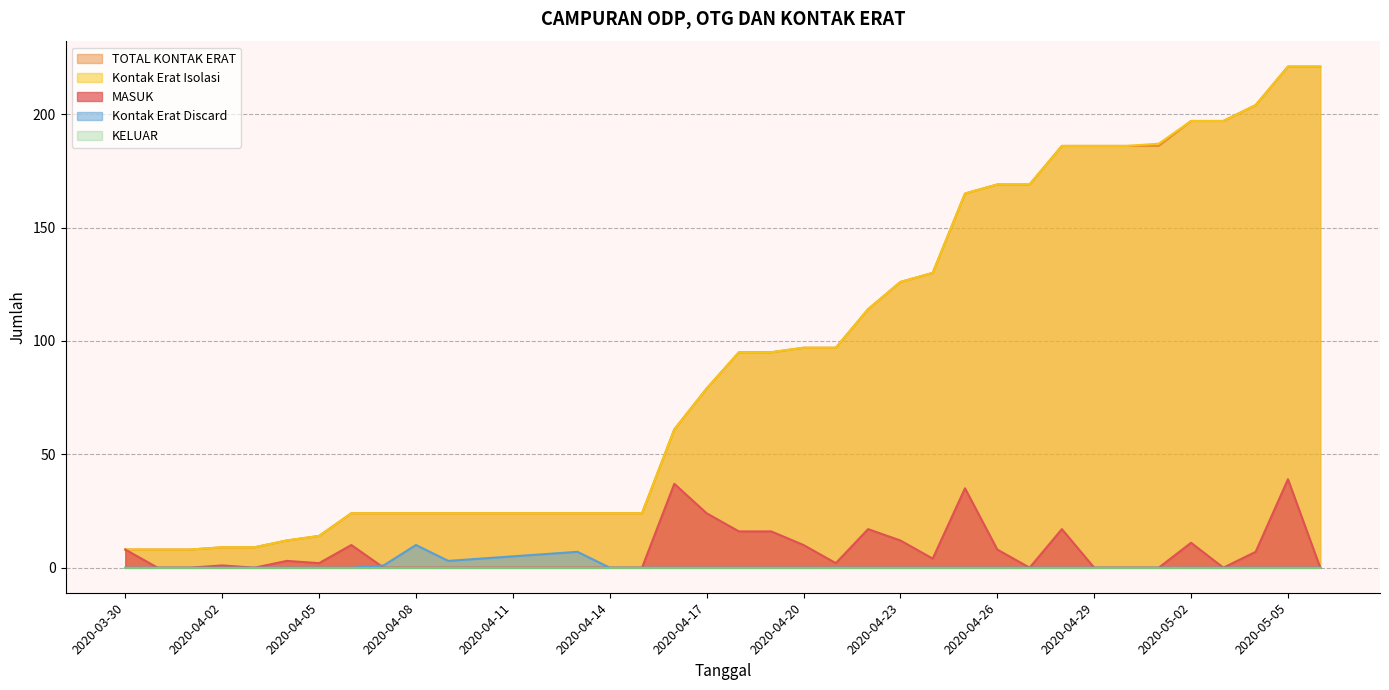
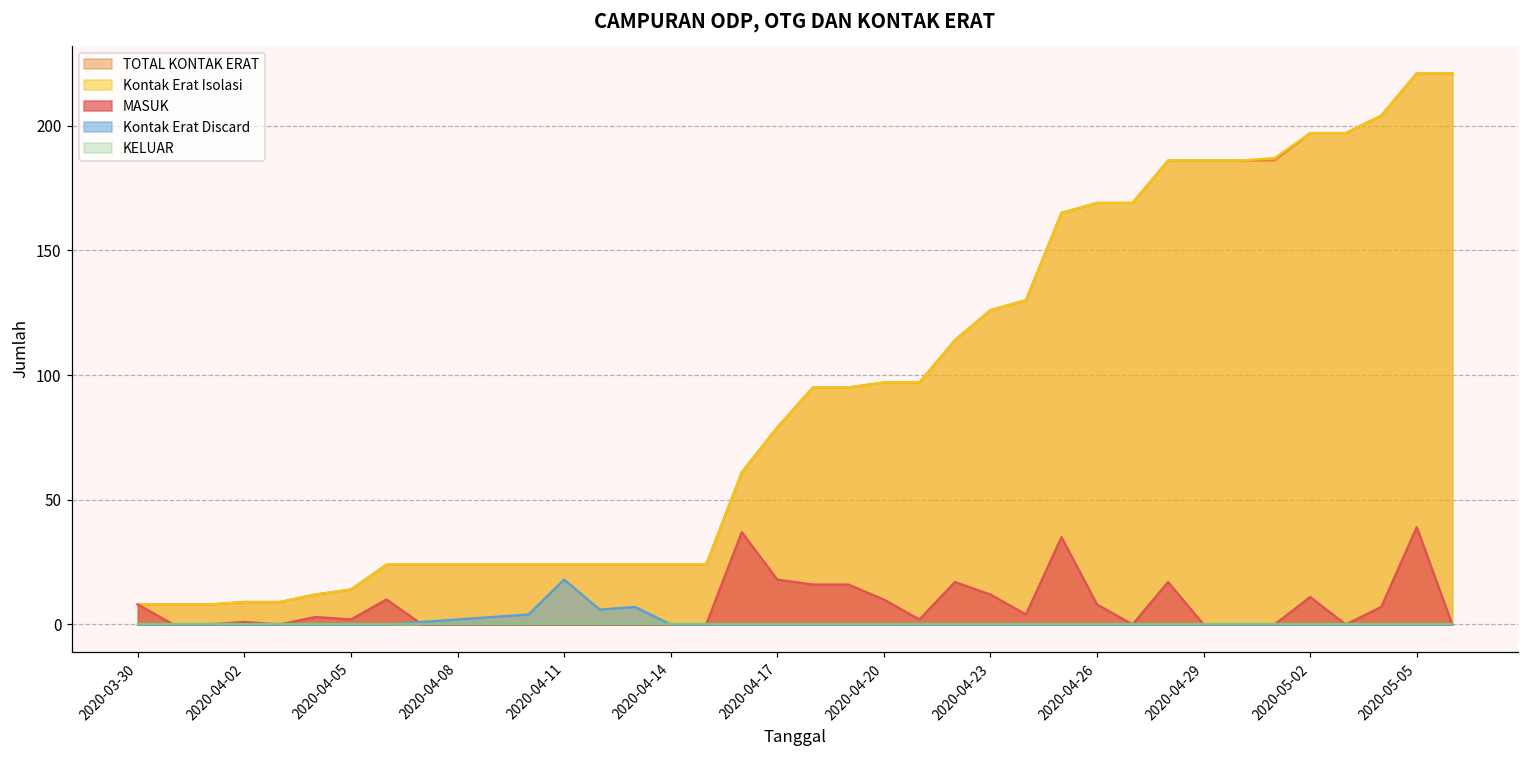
Kontak Erat Discard, 2020-04-08: 10 -> 2
Kontak Erat Discard, 2020-04-11: 5 -> 18
MASUK, 2020-04-17: 24 -> 18
